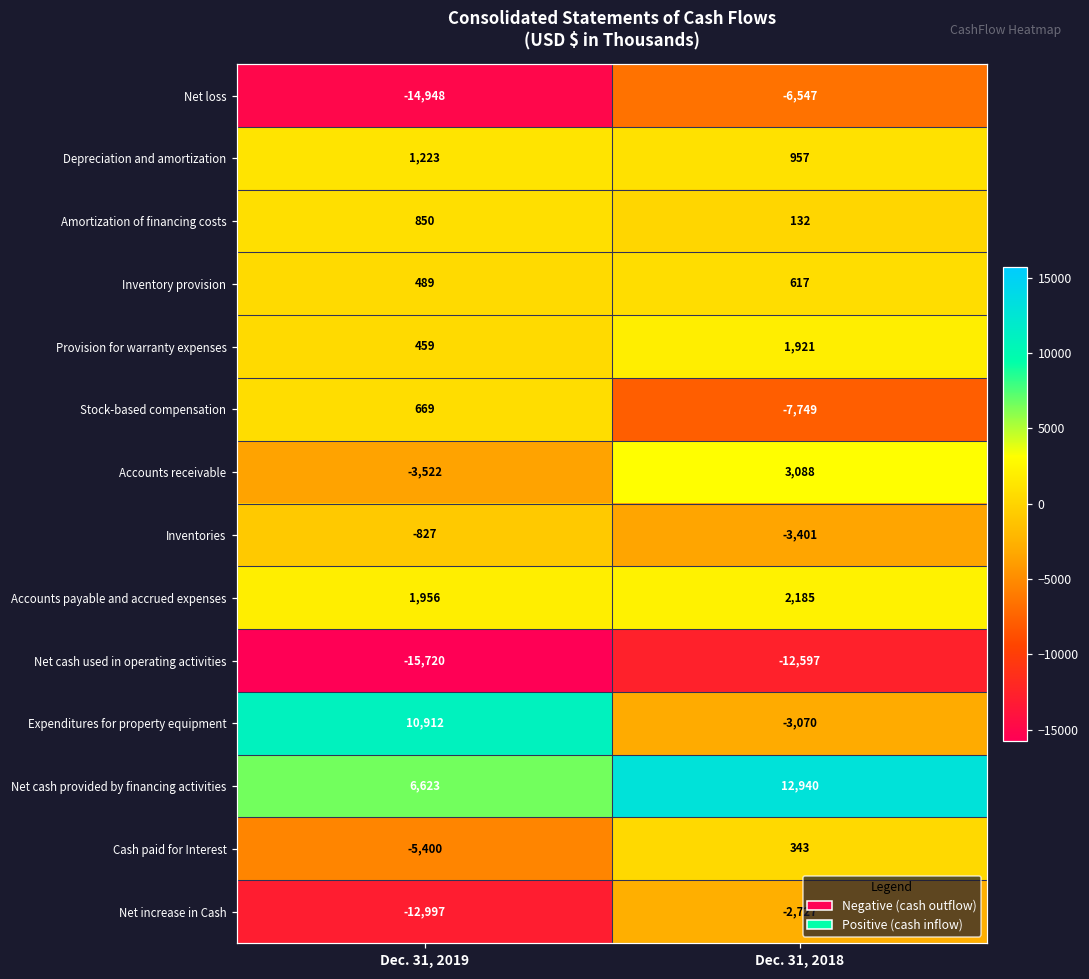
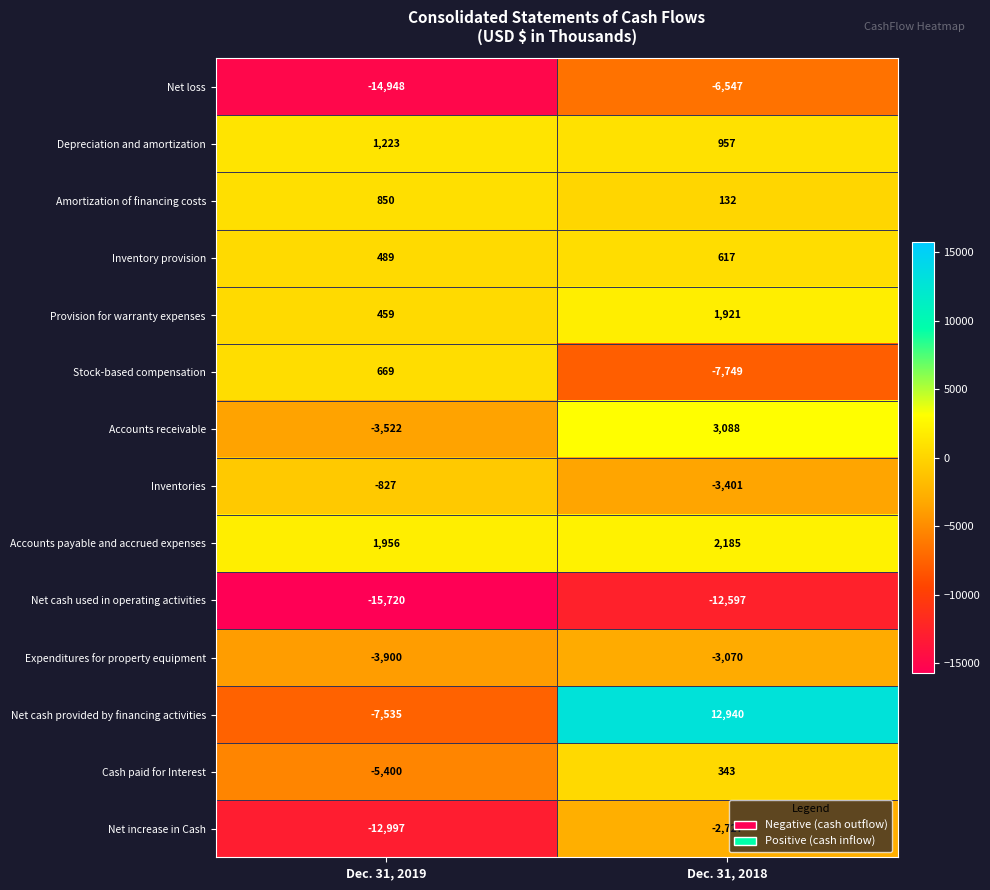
Expenditures for property equipment, Dec. 31, 2019: 10,912 -> -3,900
Net cash provided by financing activities, Dec. 31, 2019: 6,623 -> -7,535
